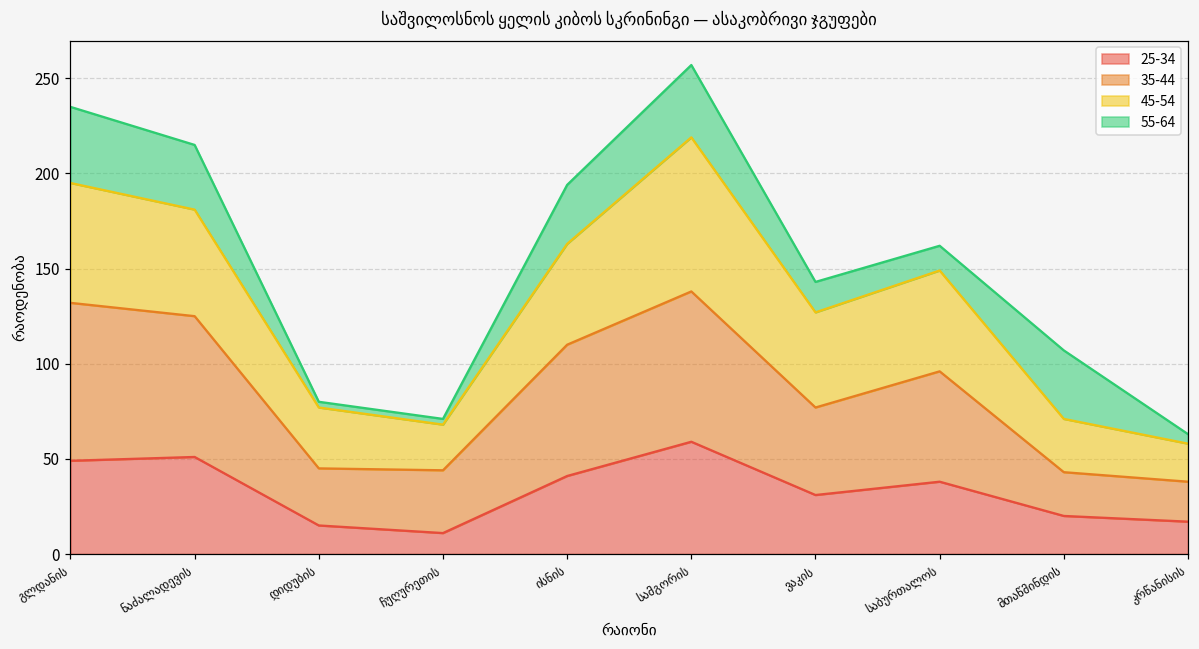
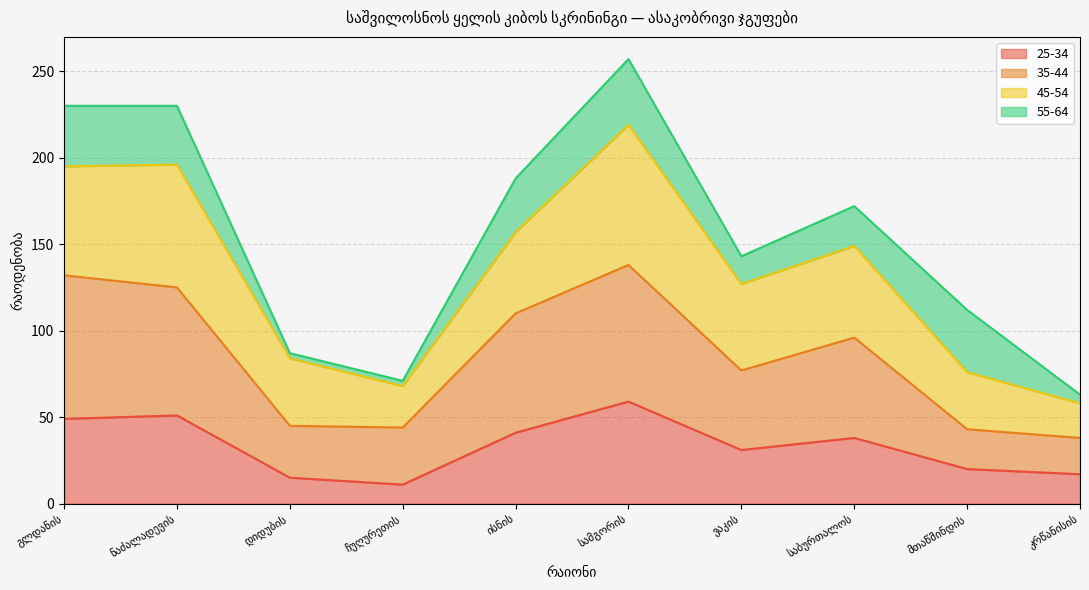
55-64, გლდანის: 40 -> 35
45-54, ნაძალადევის: 56 -> 71
45-54, დიდუბის: 32 -> 39
45-54, ისნის: 53 -> 47
55-64, საბურთალოს: 13 -> 23
45-54, მთაწმინდის: 28 -> 33
